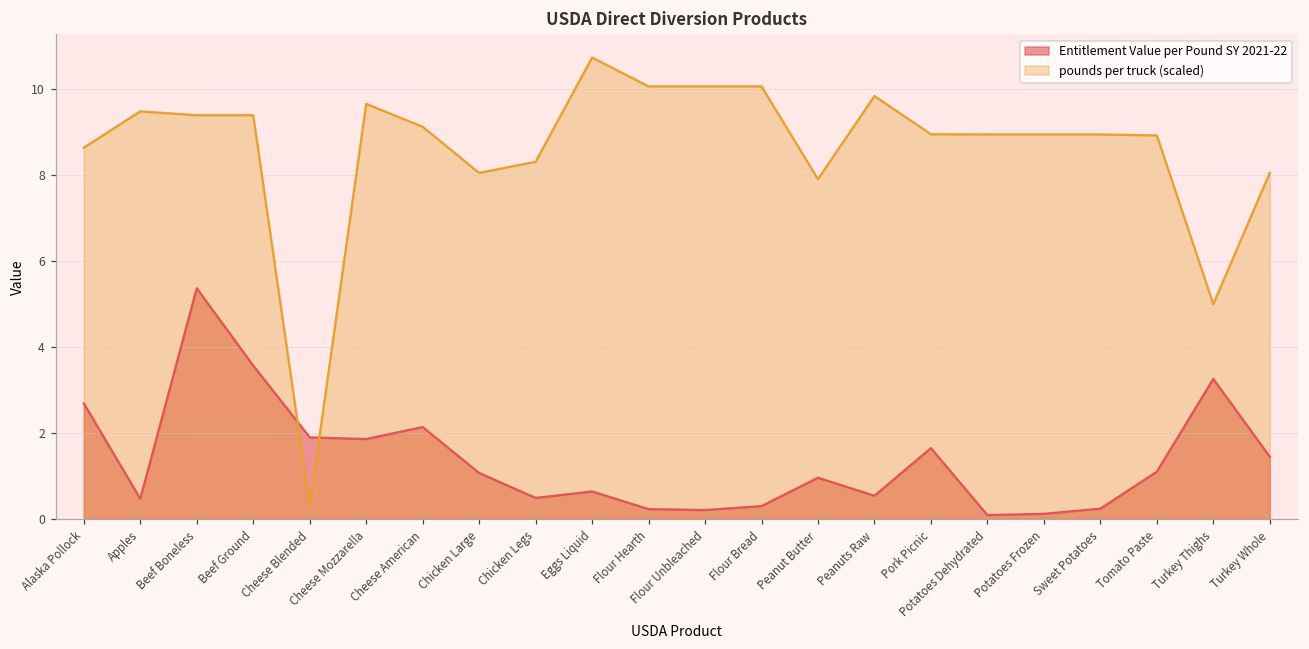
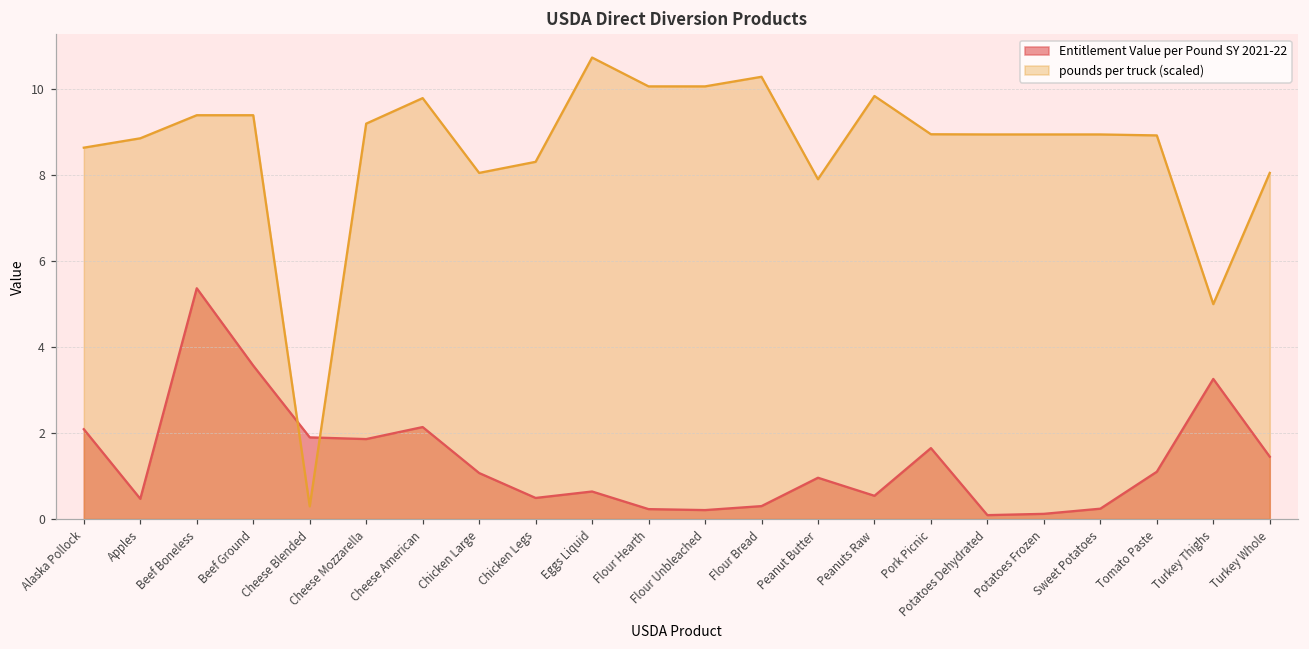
Entitlement Value per Pound SY 2021-22, Alaska Pollock: 2.7 -> 2.1
pounds per truck (scaled), Apples: 9.5 -> 8.9
pounds per truck (scaled), Cheese Mozzarella: 9.7 -> 9.2
pounds per truck (scaled), Cheese American: 9.1 -> 9.8
pounds per truck (scaled), Flour Bread: 10.1 -> 10.3
